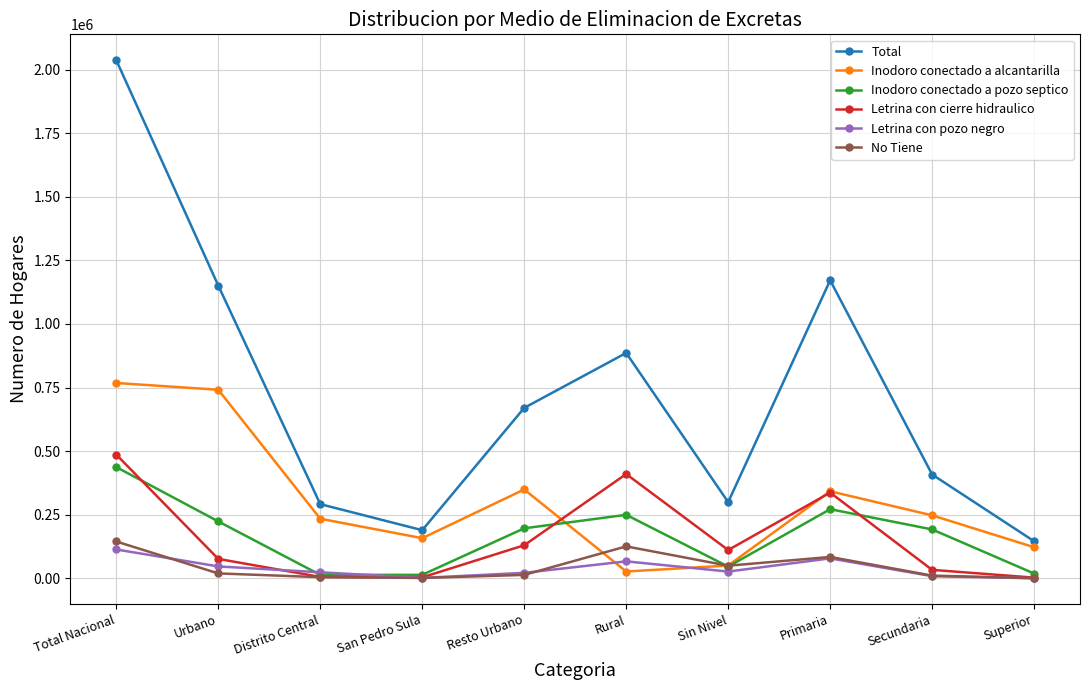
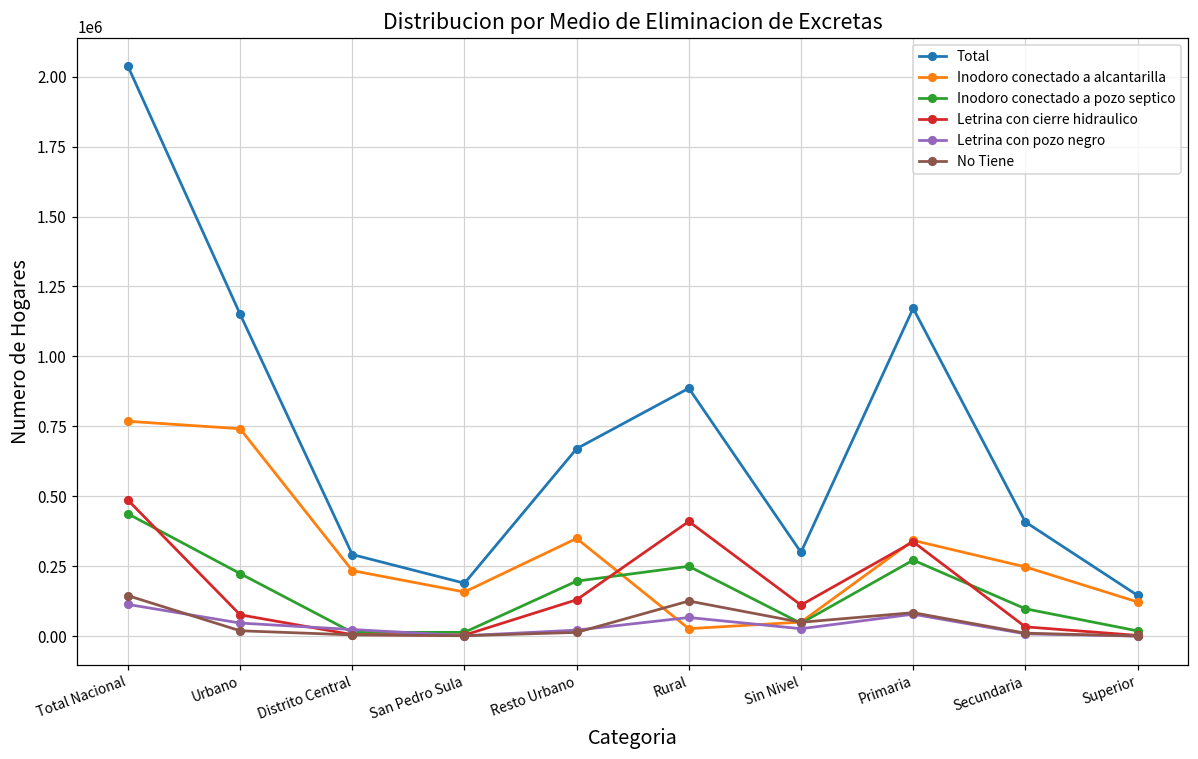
Inodoro conectado a pozo septico, Secundaria: 190000 -> 100000
